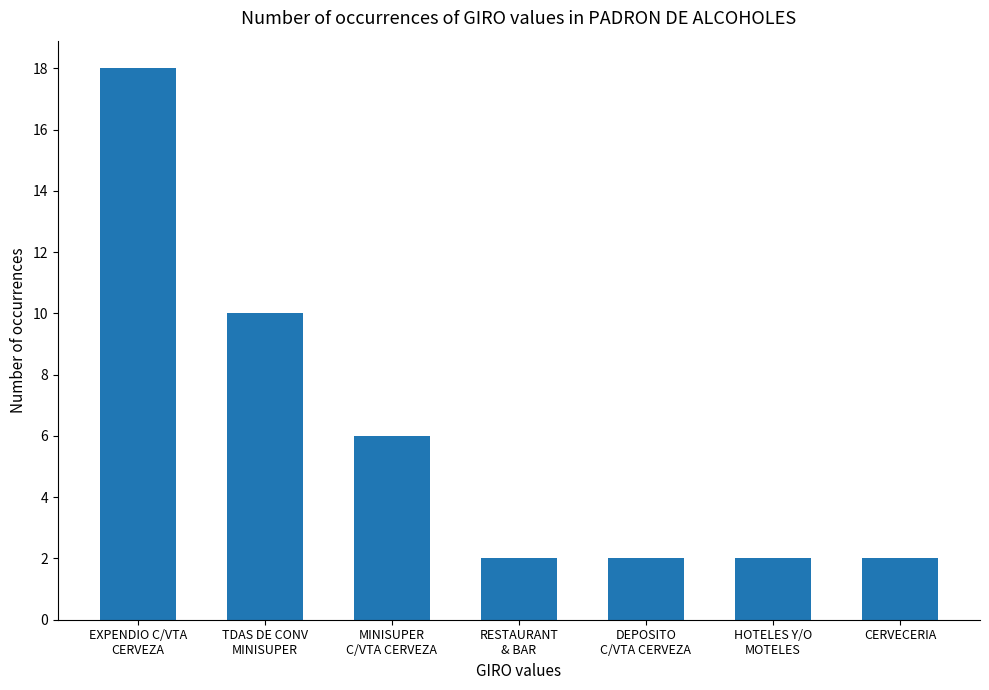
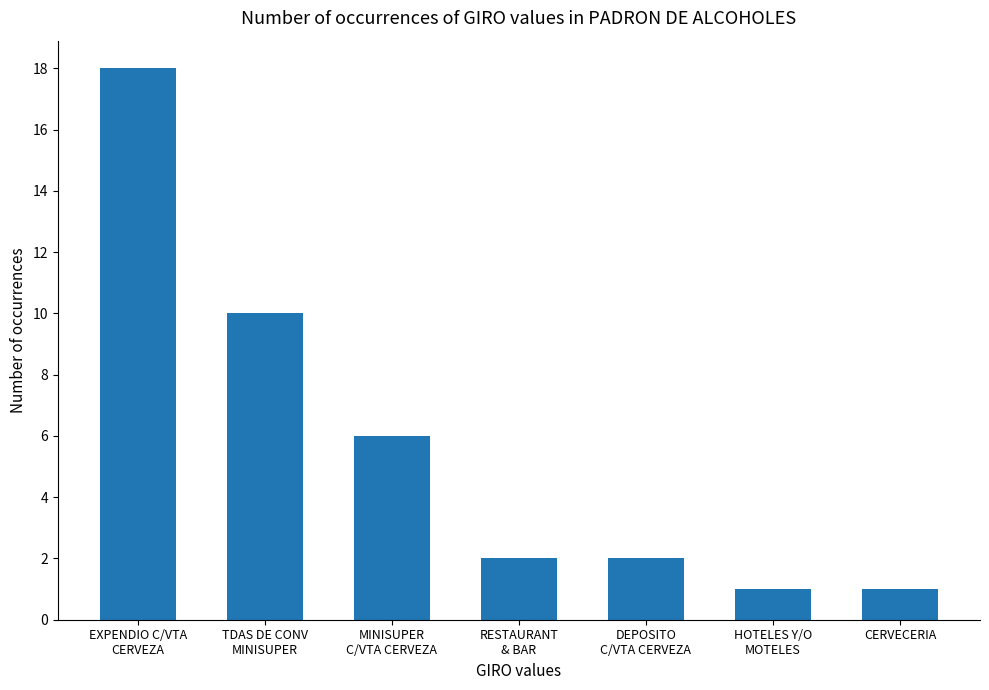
HOTELES Y/O MOTELES: 2 -> 1
CERVECERIA: 2 -> 1
